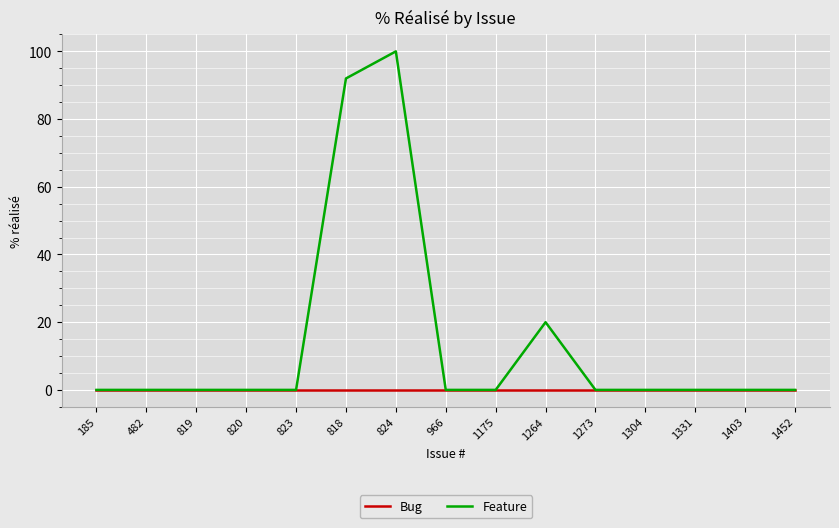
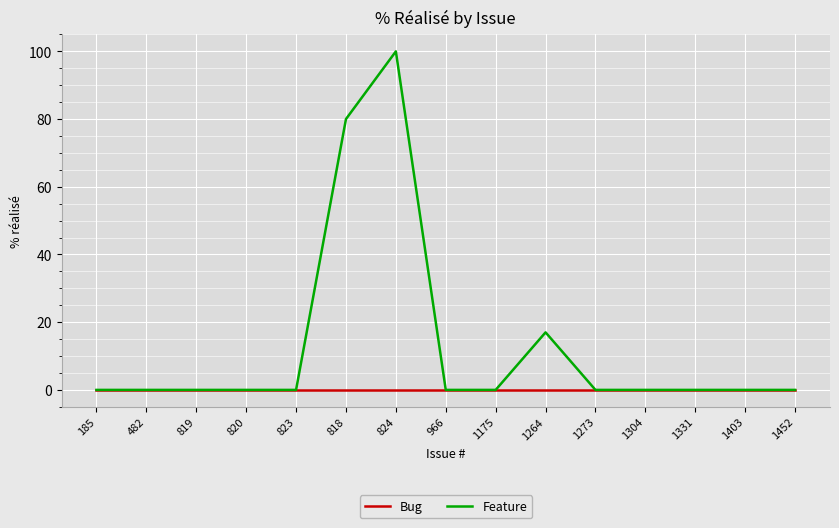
Feature, 818: 92 -> 80
Feature, 1264: 20 -> 17
